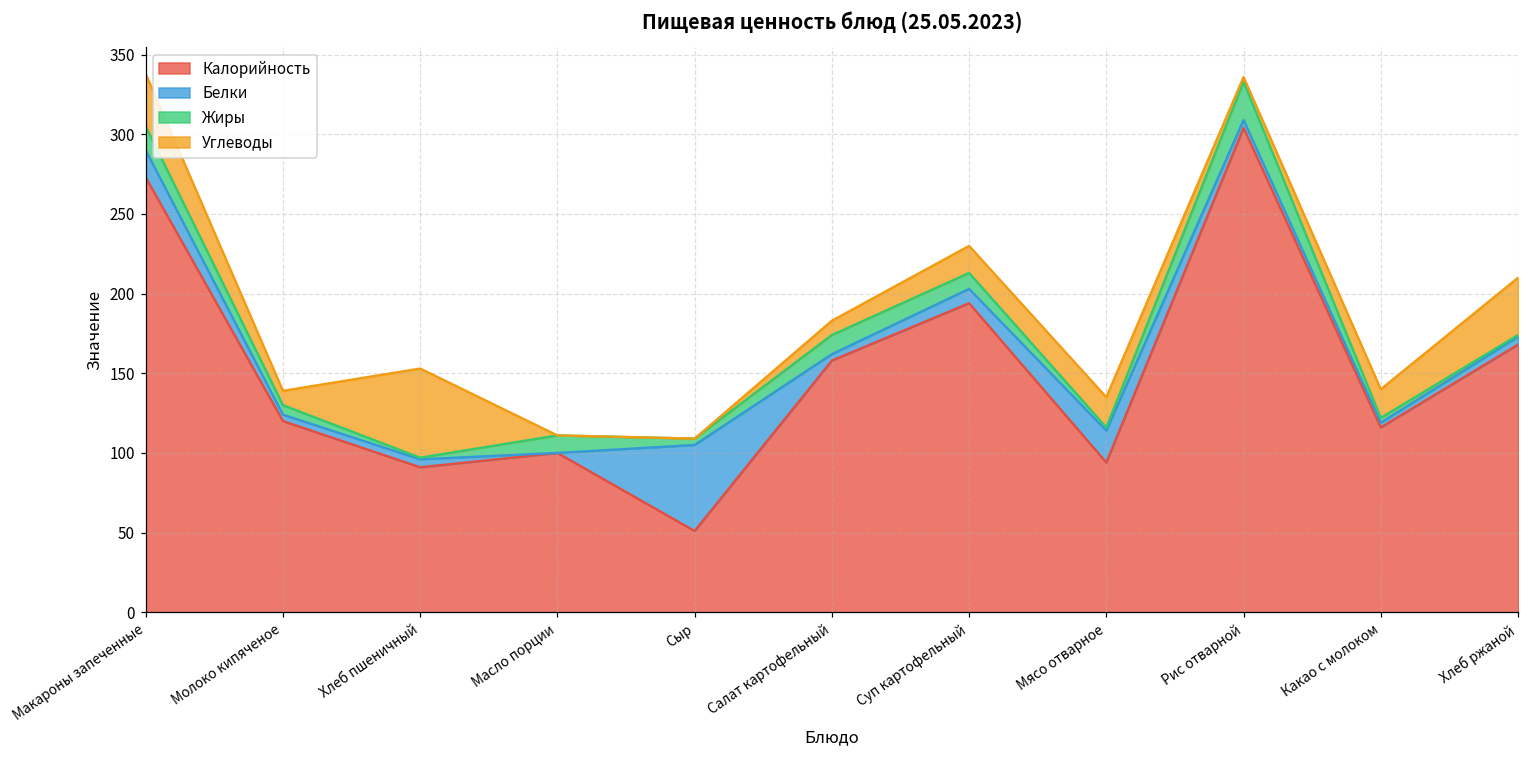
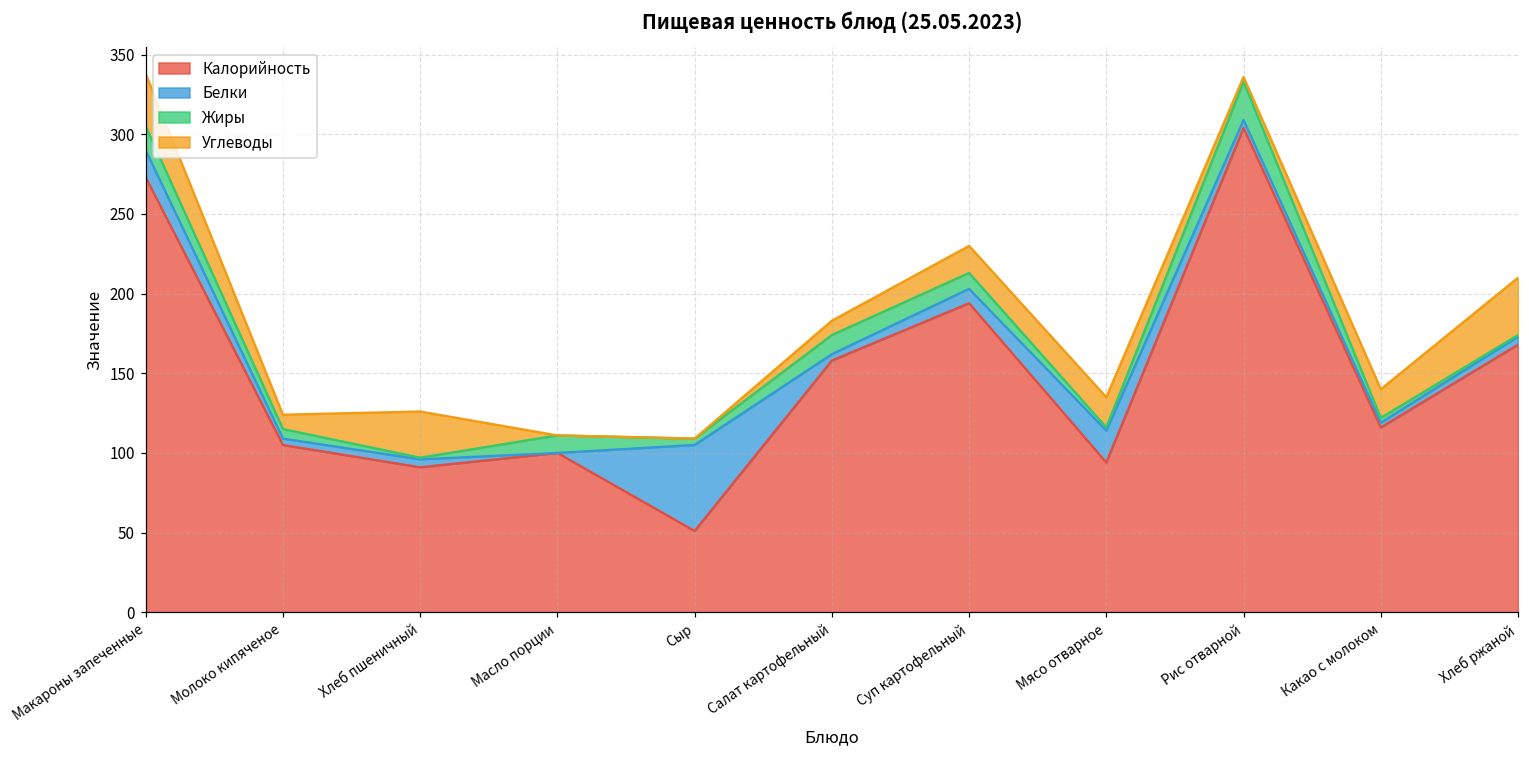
Калорийность, Молоко кипяченое: 120 -> 105
Углеводы, Хлеб пшеничный: 56 -> 29
